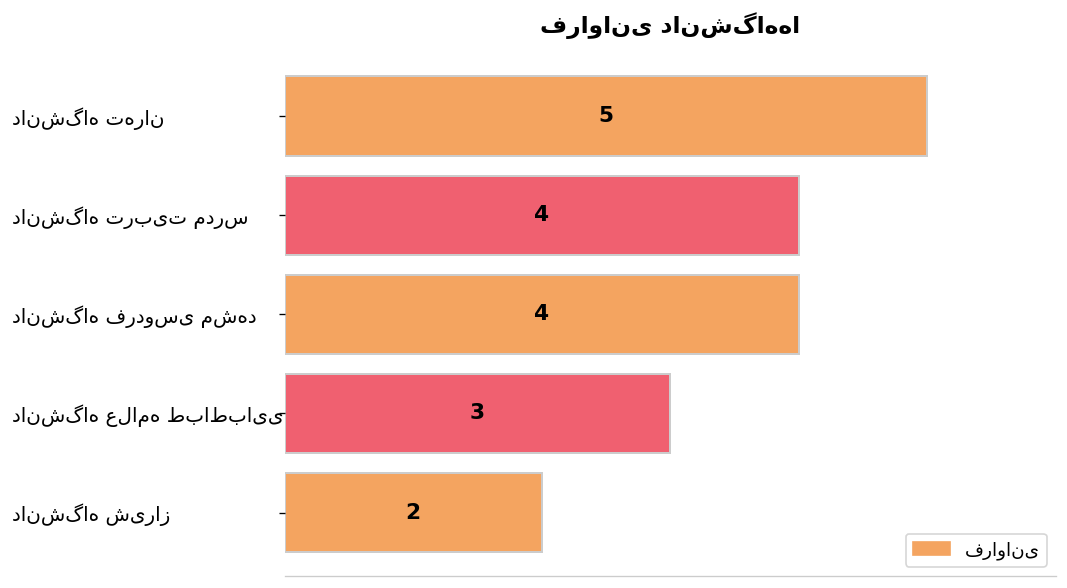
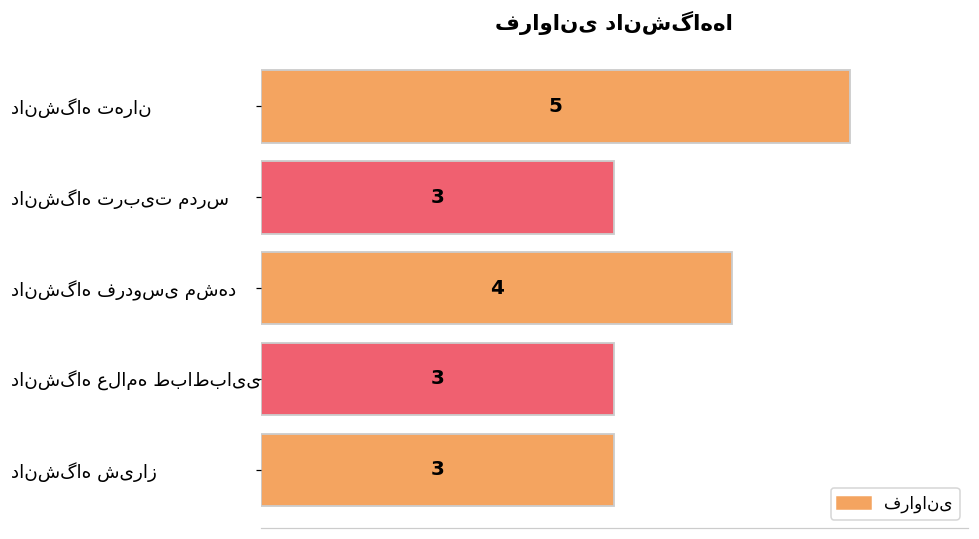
دانشگاه تربیت مدرس: 4 -> 3
دانشگاه شیراز: 2 -> 3
